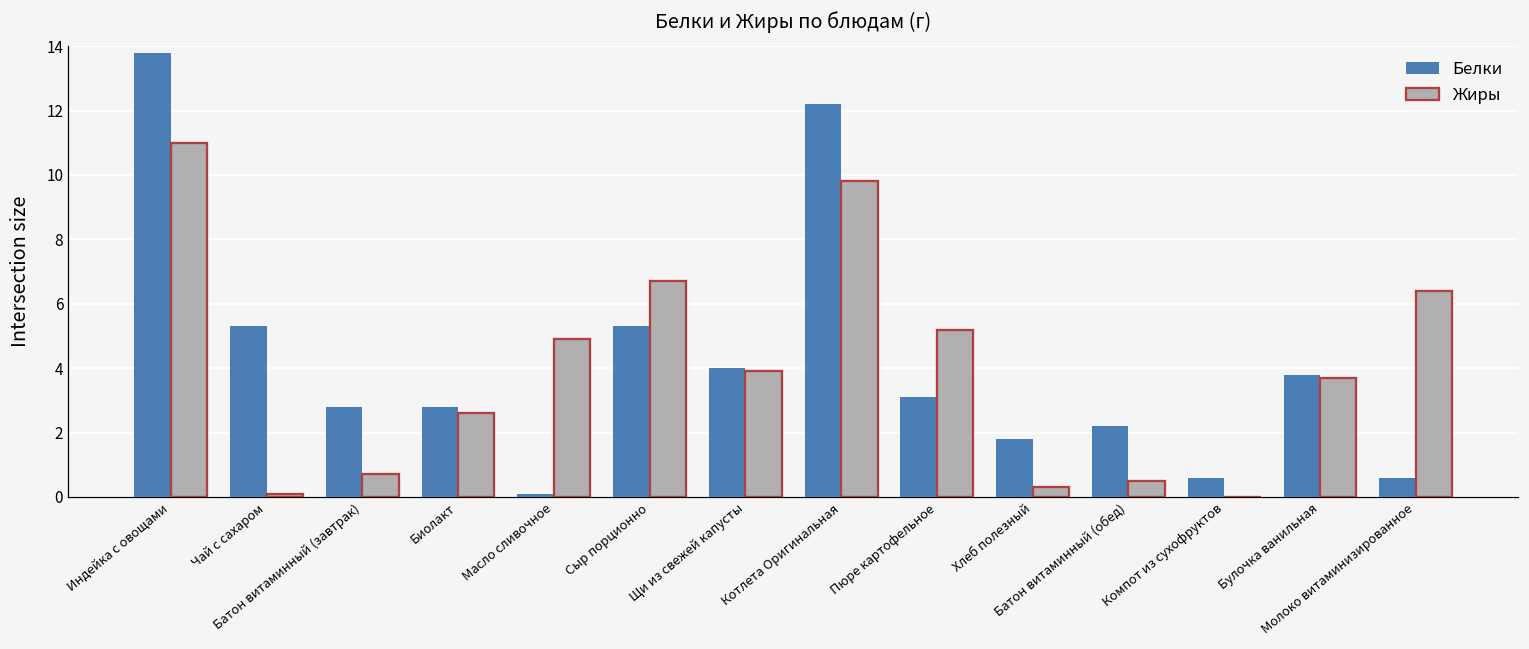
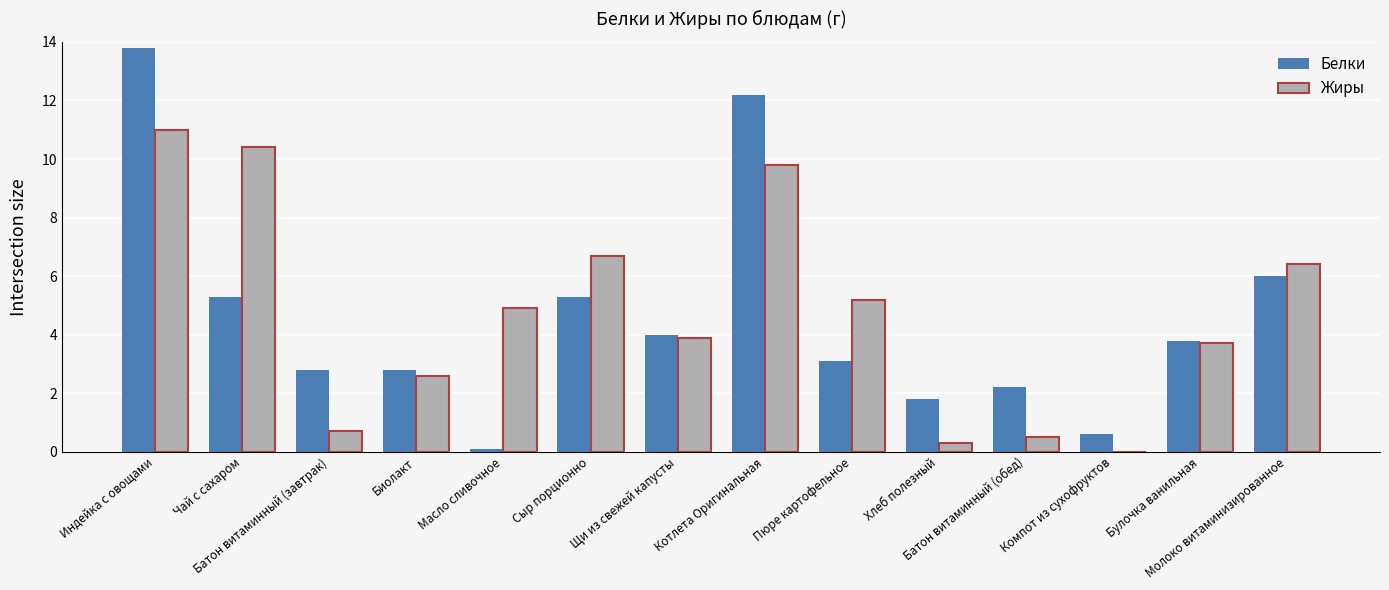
Жиры, Чай с сахаром: 0.1 -> 10.4
Белки, Молоко витаминизированное: 0.6 -> 6.0
